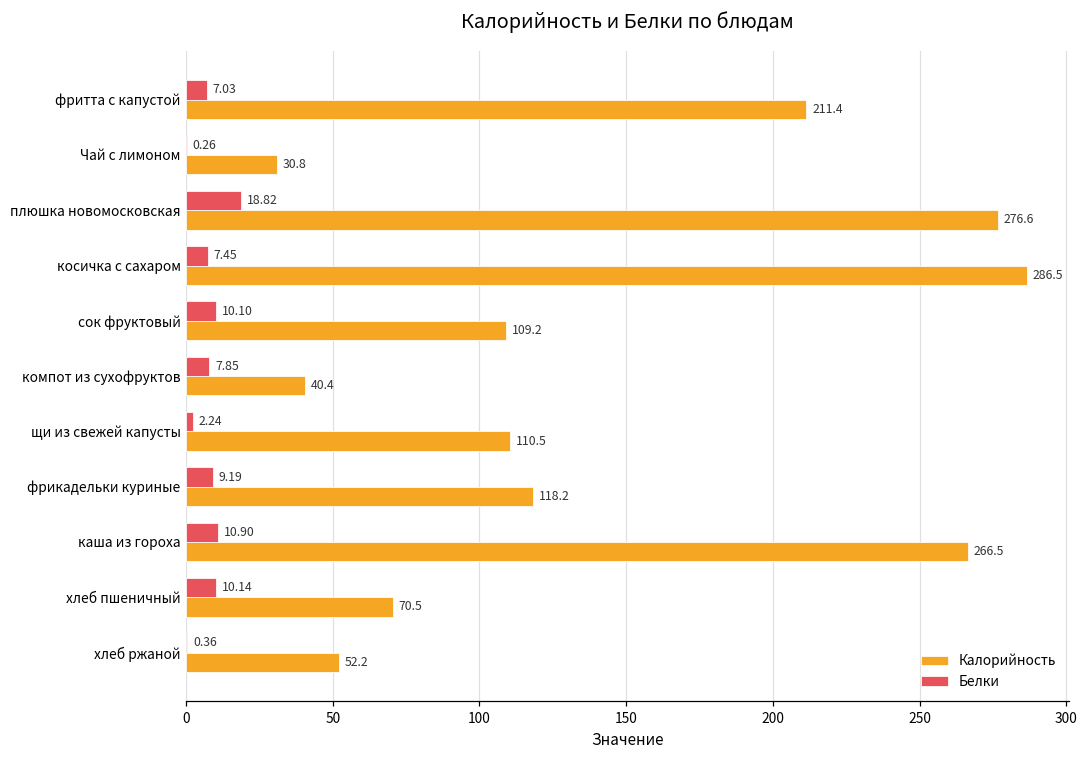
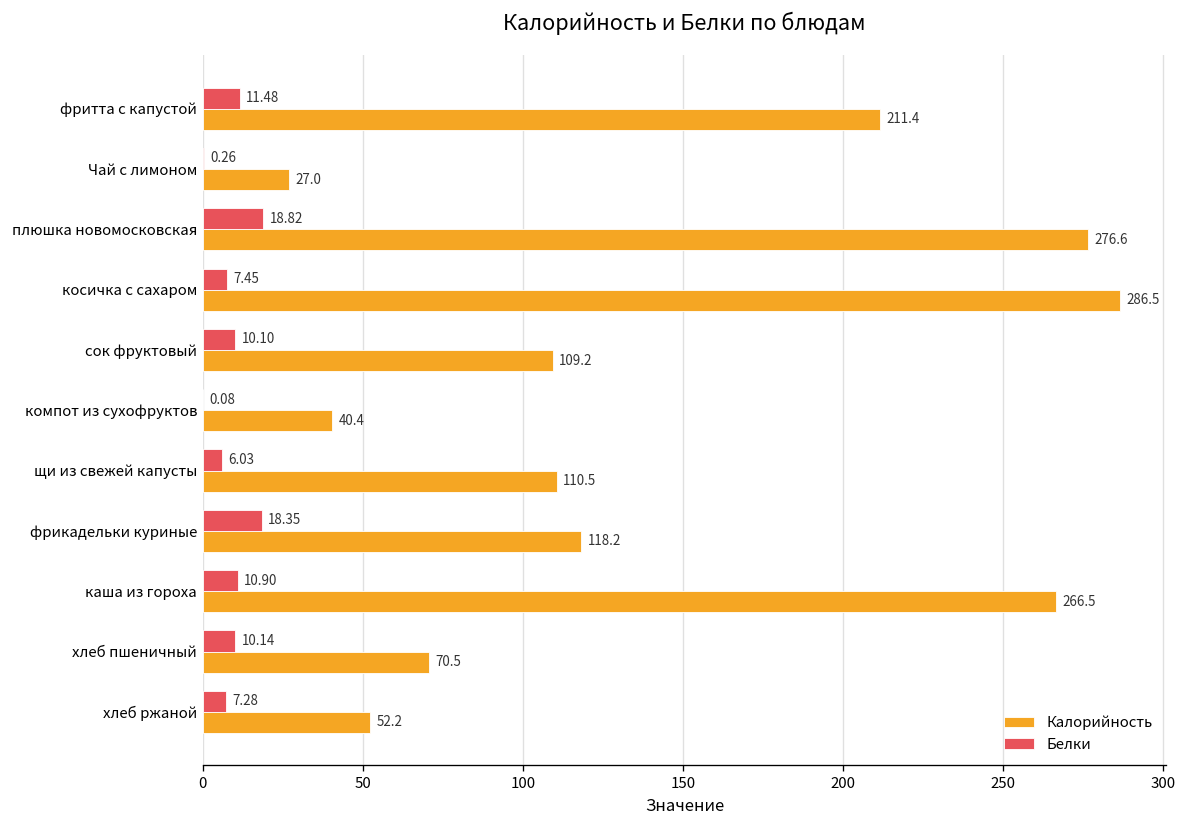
Белки, фритта с капустой: 7.03 -> 11.48
Калорийность, Чай с лимоном: 30.8 -> 27.0
Белки, компот из сухофруктов: 7.85 -> 0.08
Белки, щи из свежей капусты: 2.24 -> 6.03
Белки, фрикадельки куриные: 9.19 -> 18.35
Белки, хлеб ржаной: 0.36 -> 7.28
